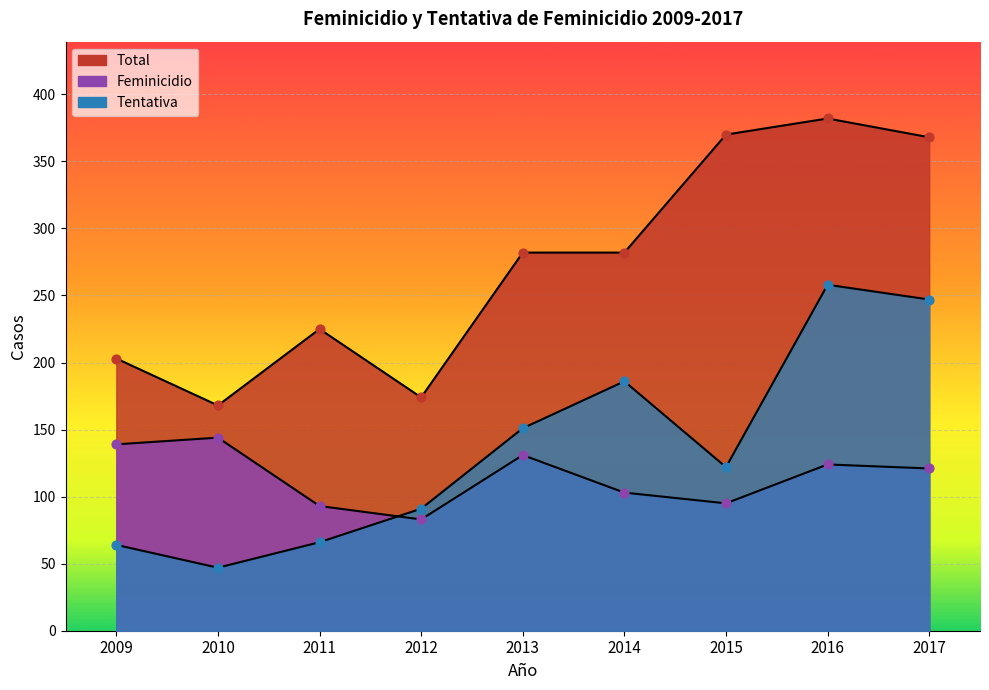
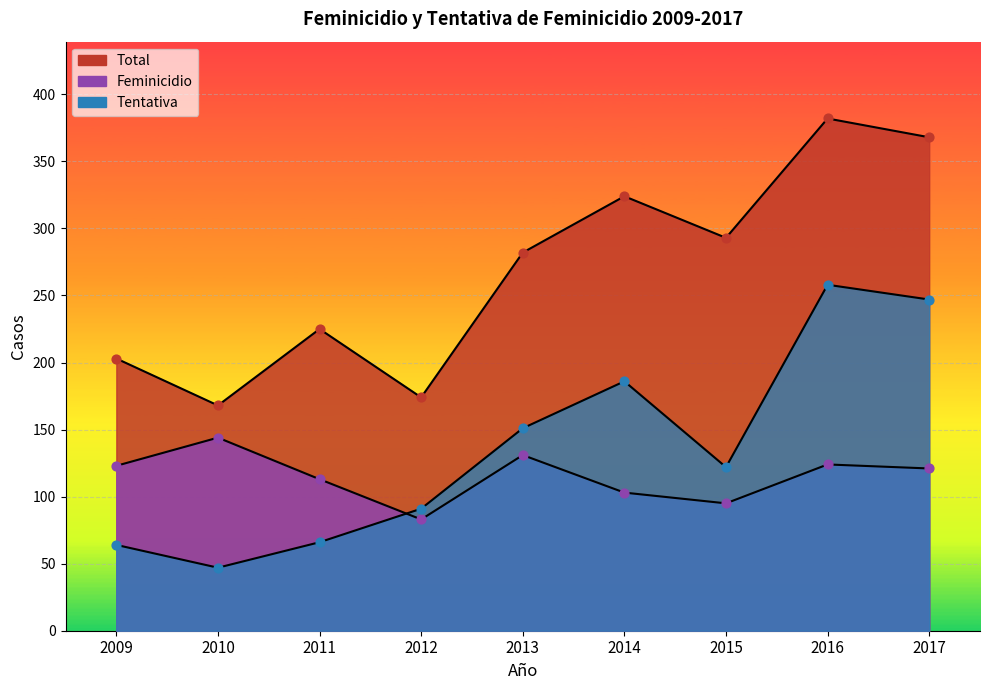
Feminicidio, 2009: 139 -> 123
Feminicidio, 2011: 93 -> 113
Total, 2014: 282 -> 324
Total, 2015: 370 -> 293
